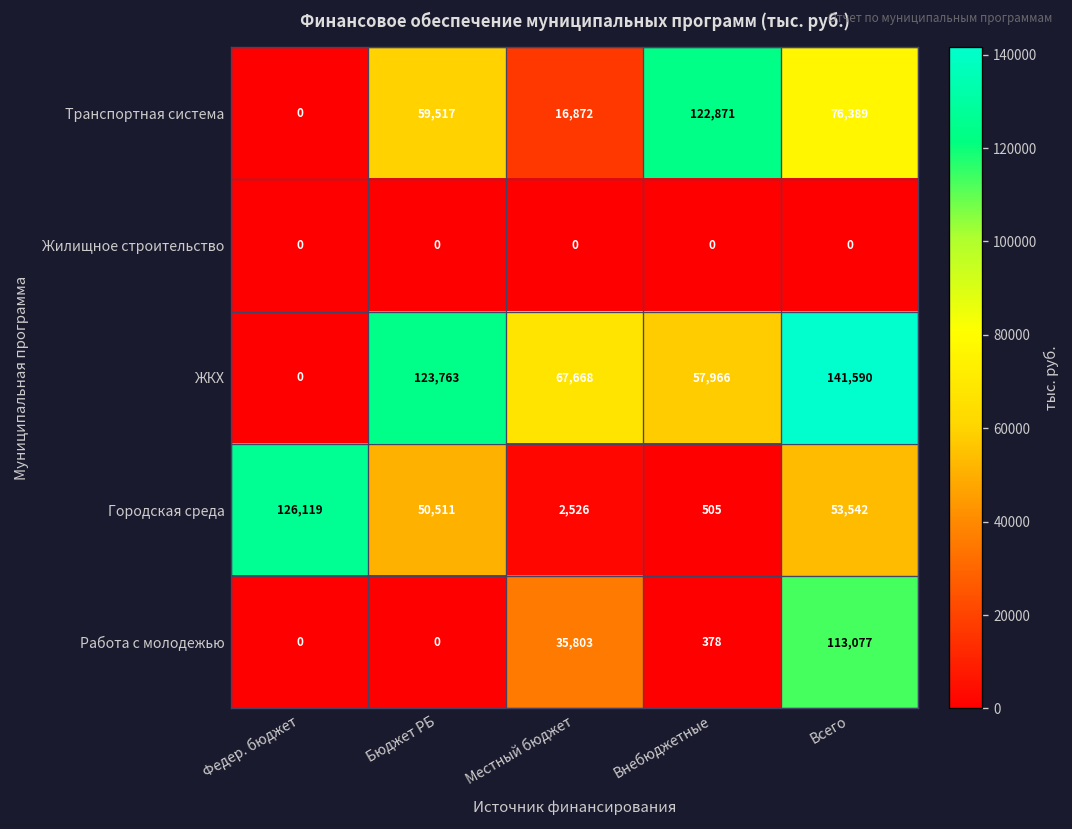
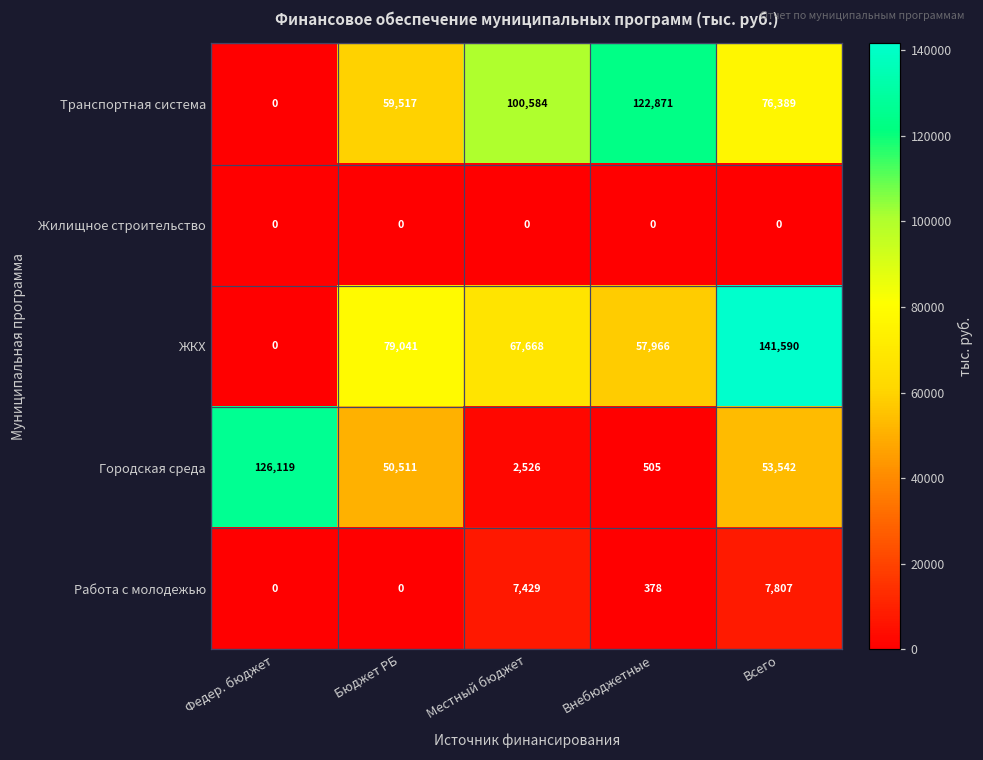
Транспортная система, Местный бюджет: 16,872 -> 100,584
ЖКХ, Бюджет РБ: 123,763 -> 79,041
Работа с молодежью, Местный бюджет: 35,803 -> 7,429
Работа с молодежью, Всего: 113,077 -> 7,807
